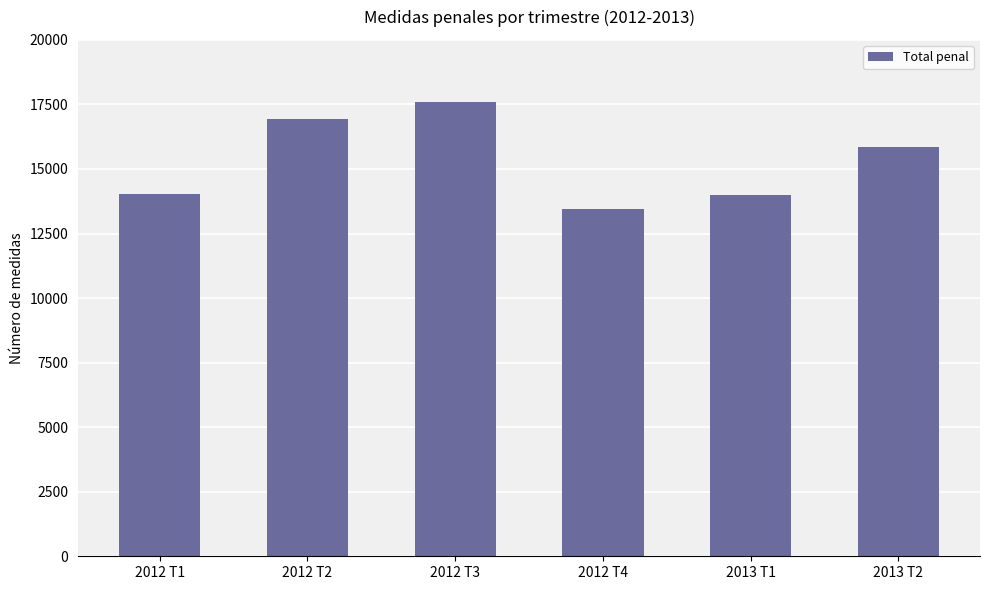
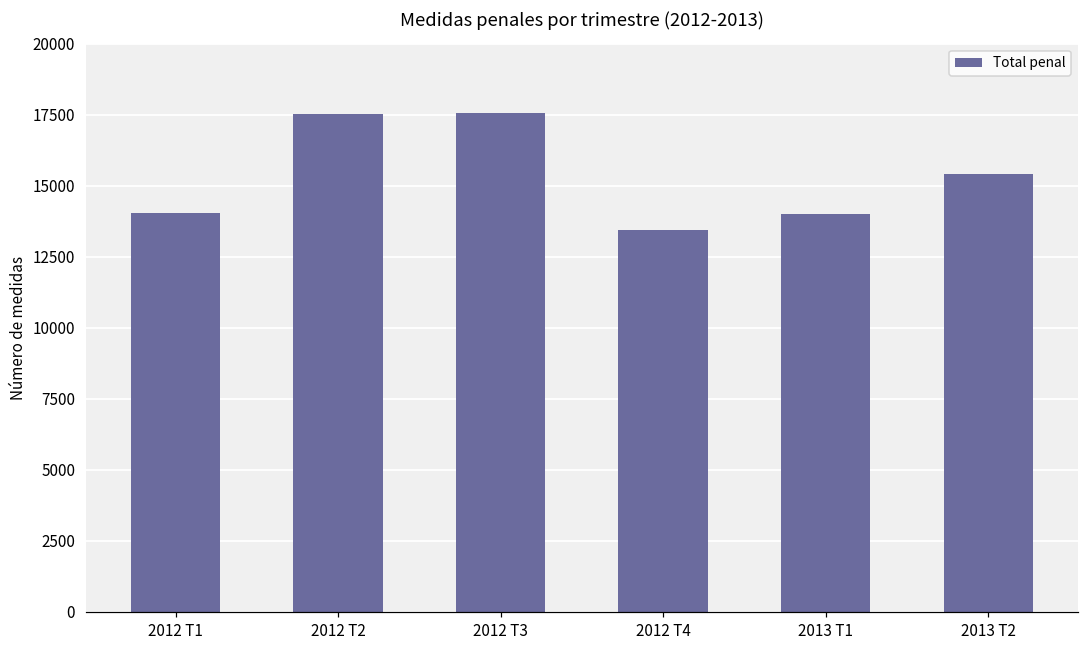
2012 T2: 16900 -> 17500
2013 T2: 15800 -> 15400
